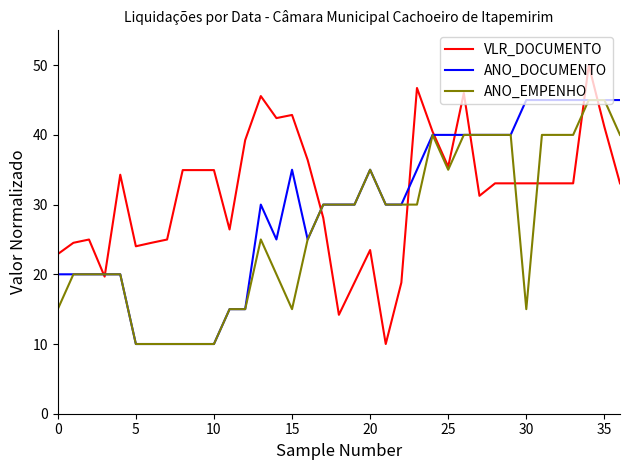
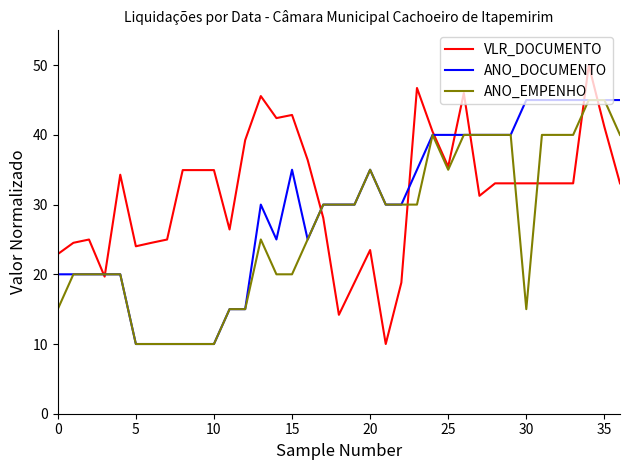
ANO_EMPENHO, 15: 15 -> 20
